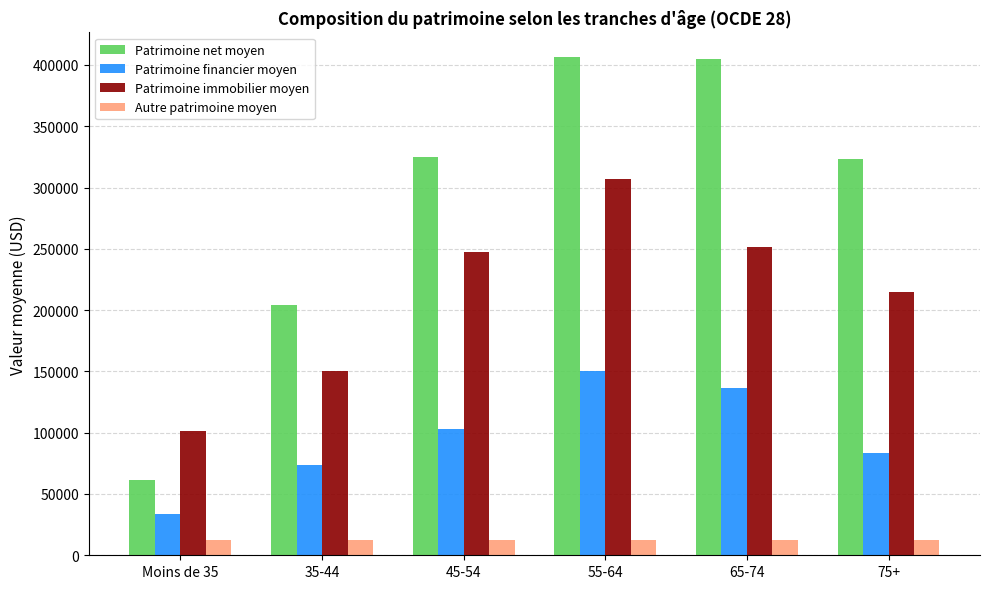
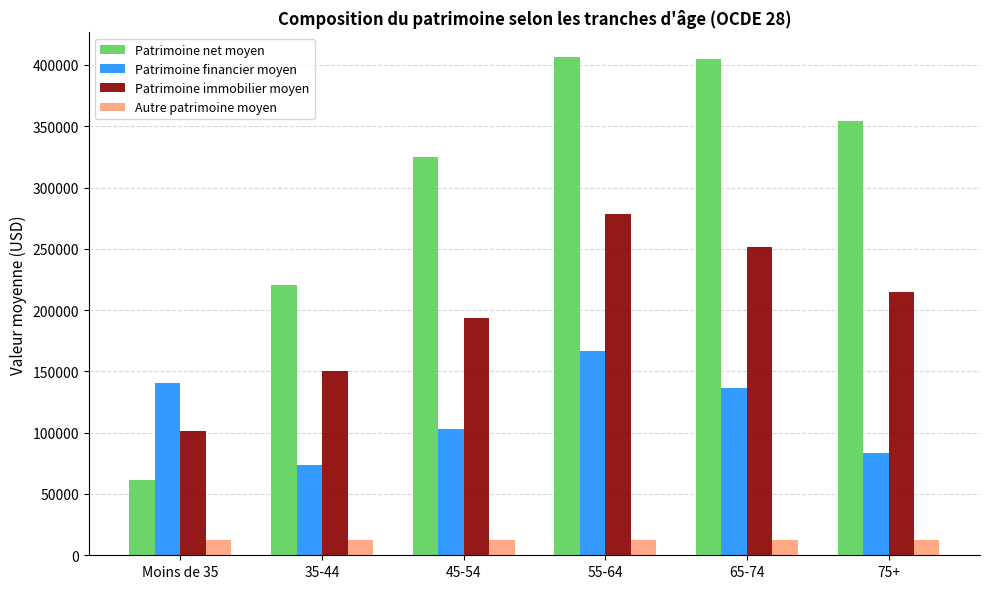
Patrimoine financier moyen, Moins de 35: 33000 -> 141000
Patrimoine net moyen, 35-44: 204000 -> 220000
Patrimoine immobilier moyen, 45-54: 247000 -> 194000
Patrimoine financier moyen, 55-64: 150000 -> 166000
Patrimoine immobilier moyen, 55-64: 307000 -> 279000
Patrimoine net moyen, 75+: 323000 -> 354000
